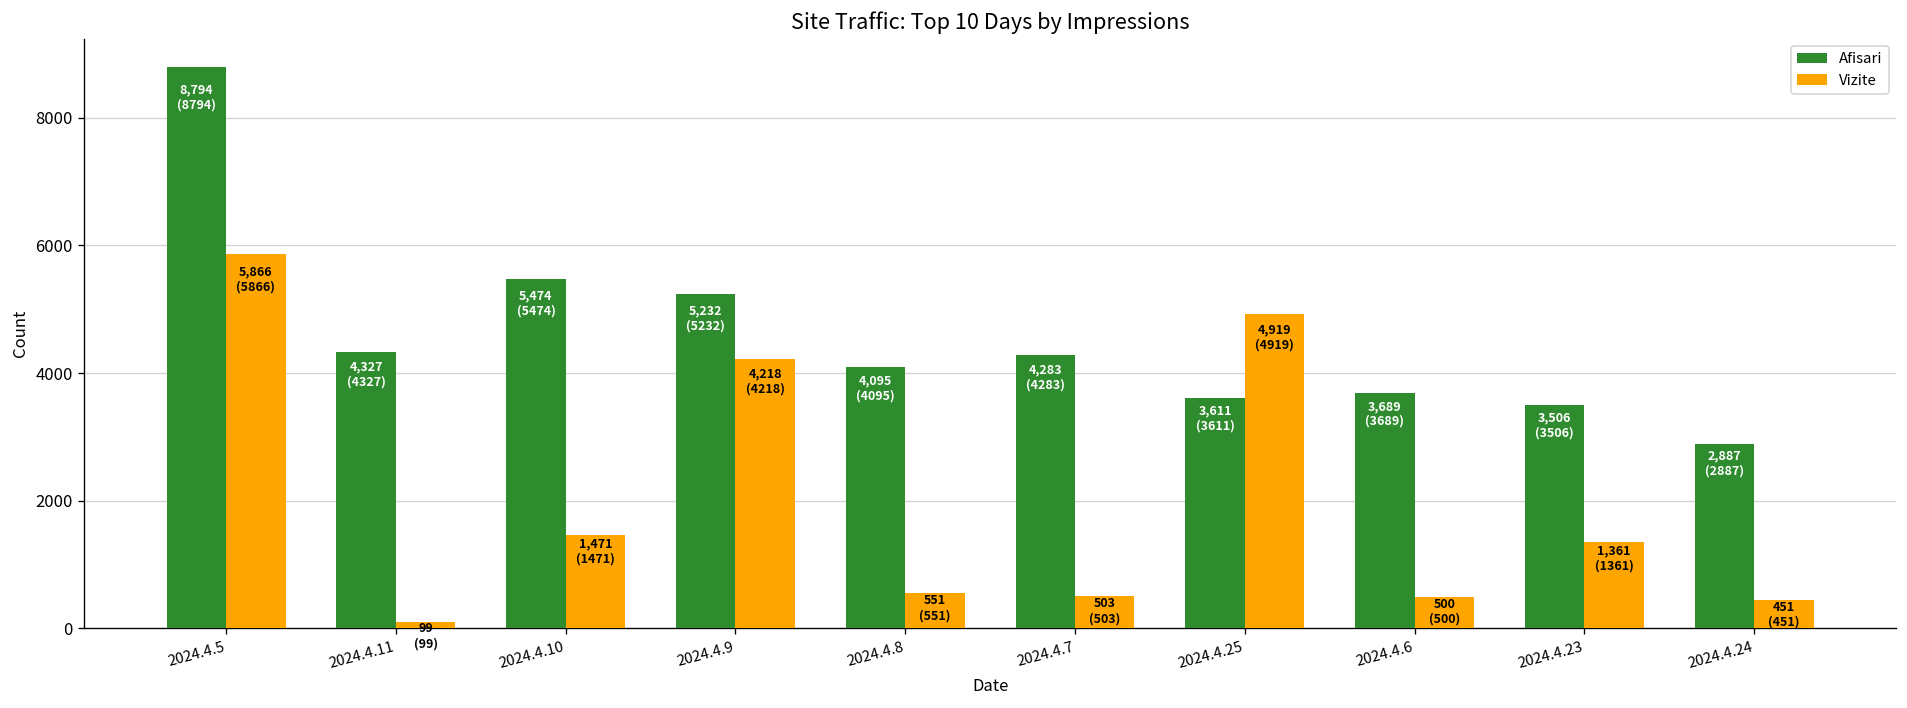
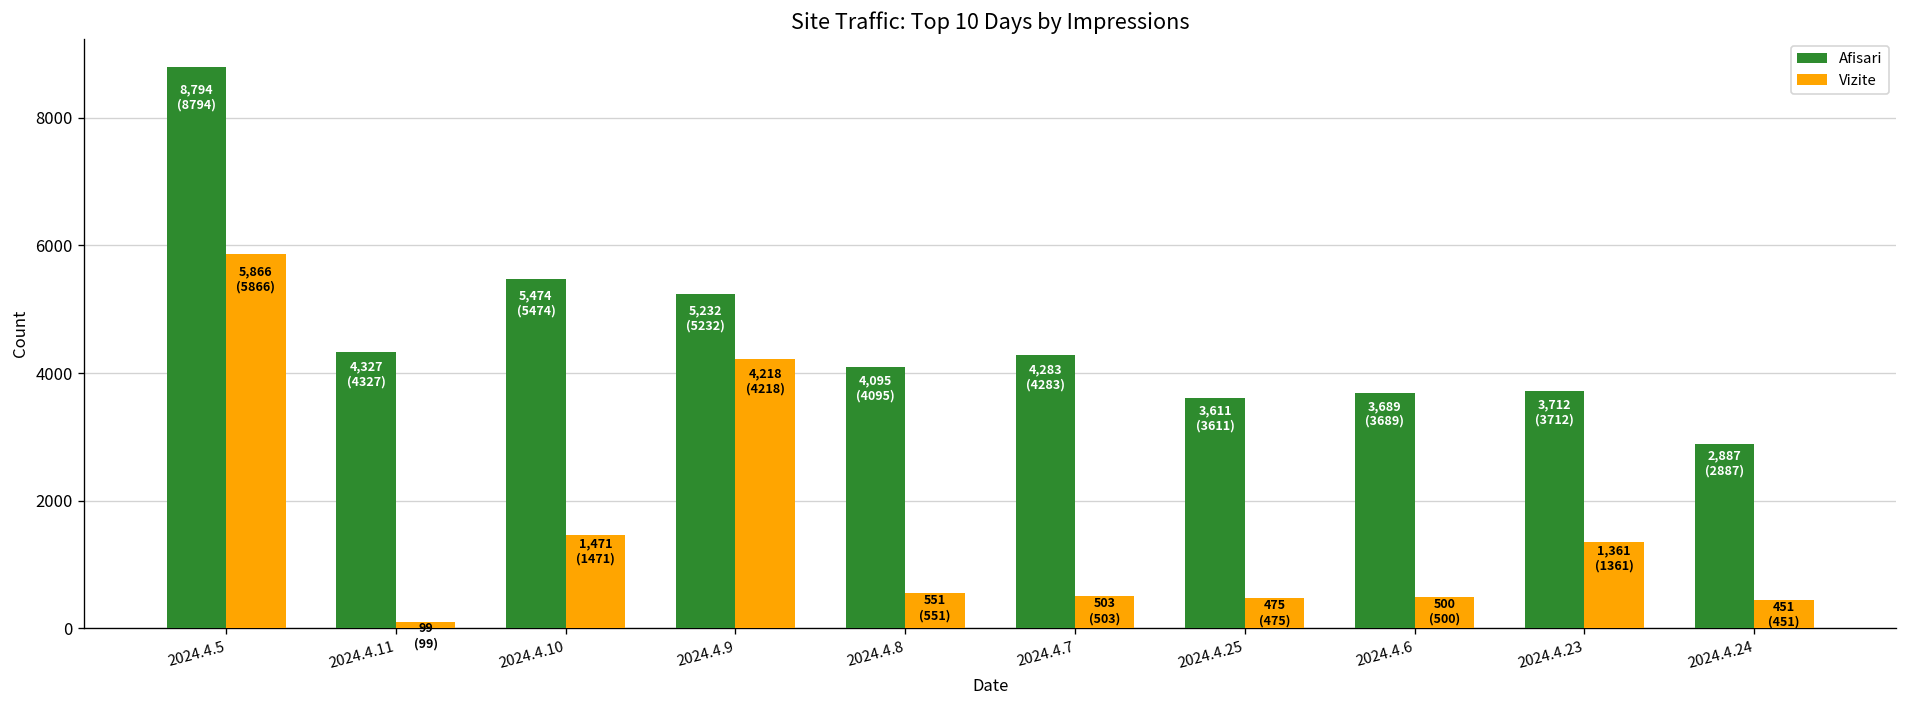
Vizite, 2024.4.25: 4,919 (4919) -> 475 (475)
Afisari, 2024.4.23: 3,506 (3506) -> 3,712 (3712)
